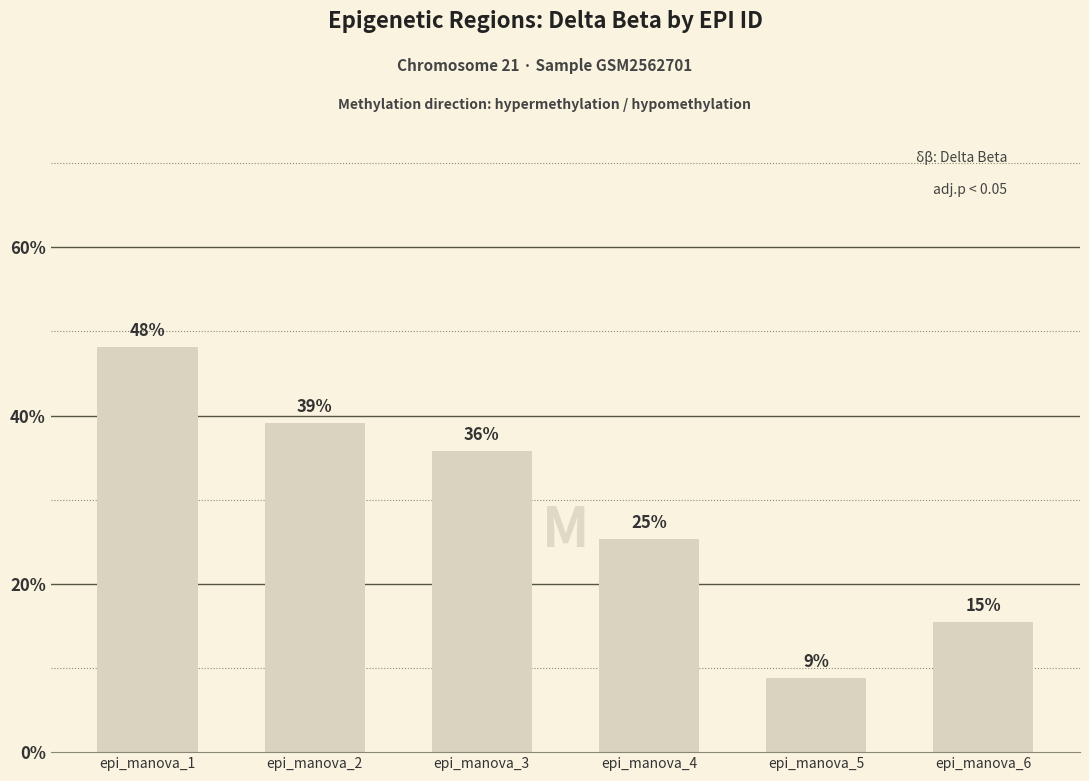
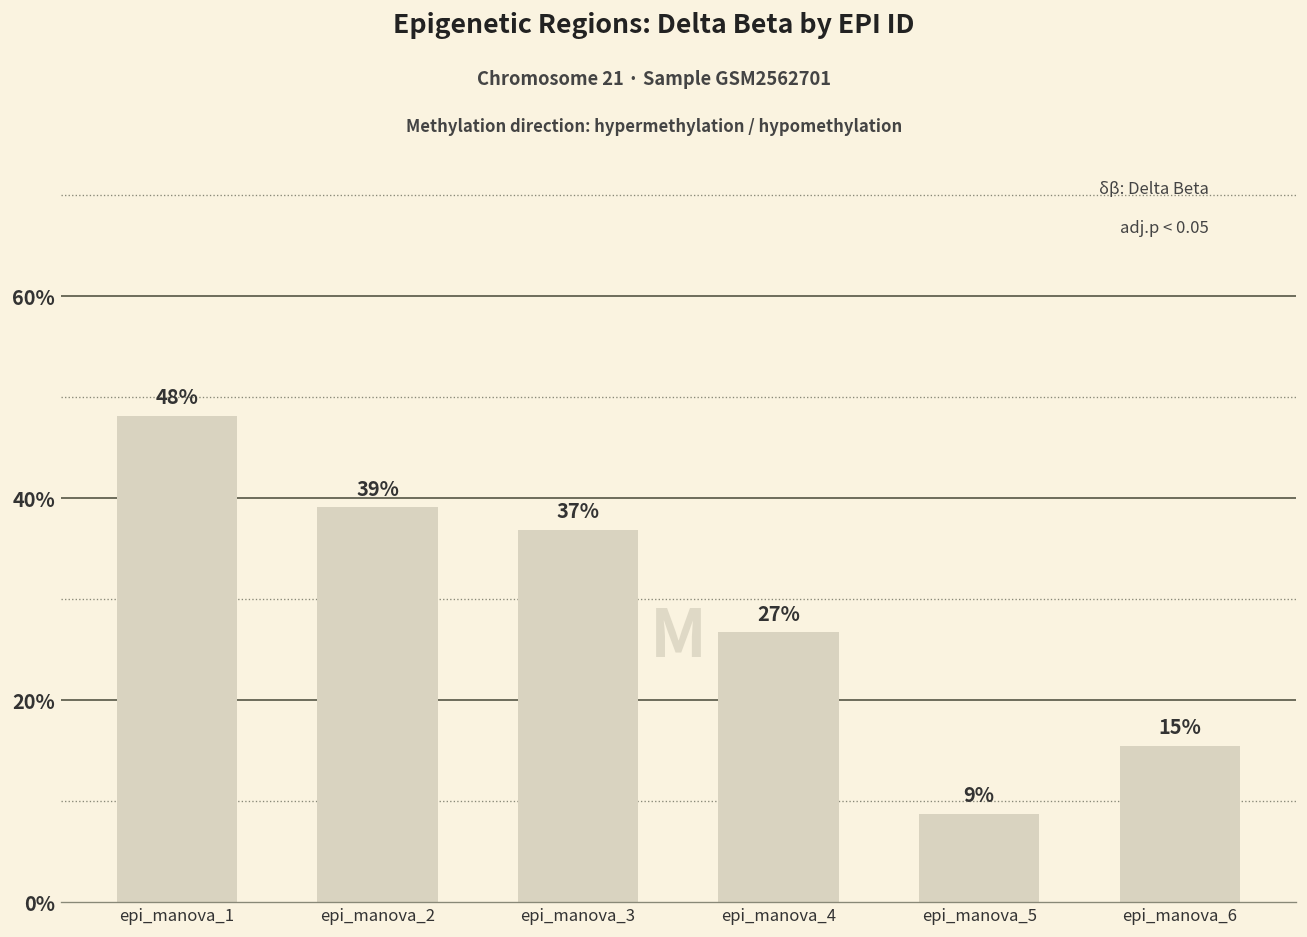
epi_manova_3: 36% -> 37%
epi_manova_4: 25% -> 27%
